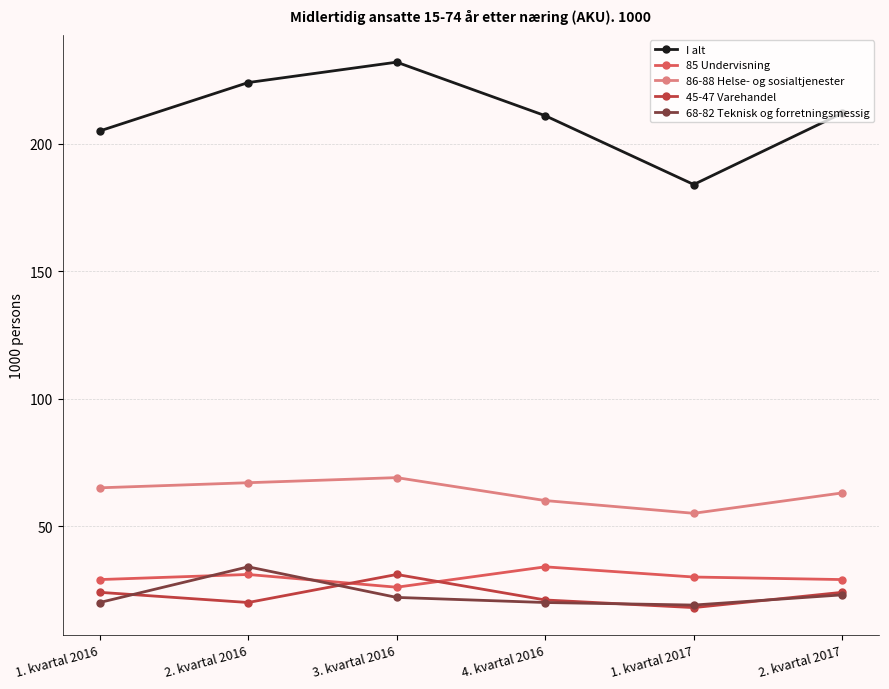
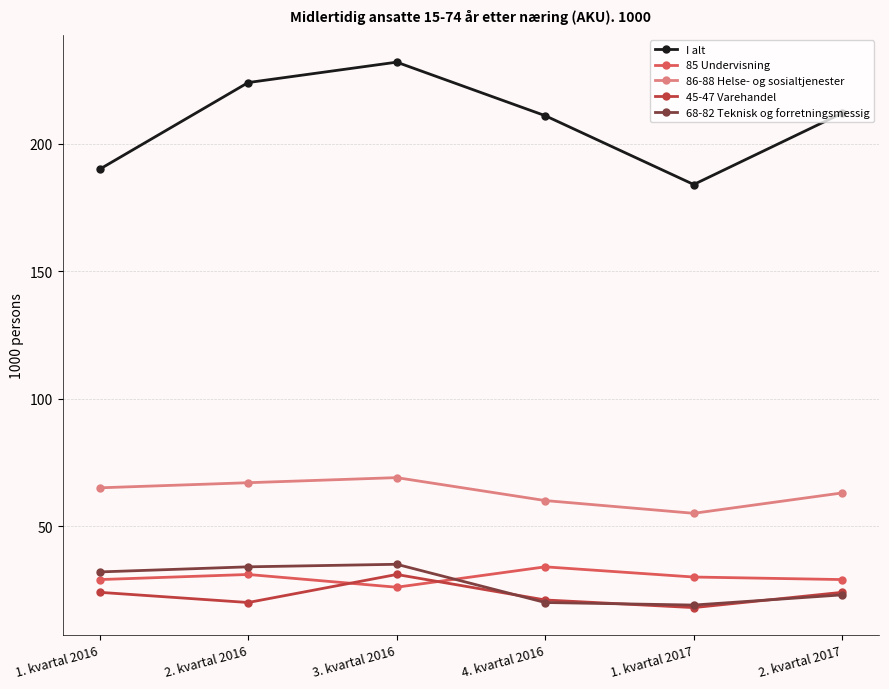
I alt, 1. kvartal 2016: 205 -> 190
68-82 Teknisk og forretningsmessig, 1. kvartal 2016: 20 -> 32
68-82 Teknisk og forretningsmessig, 3. kvartal 2016: 22 -> 35
